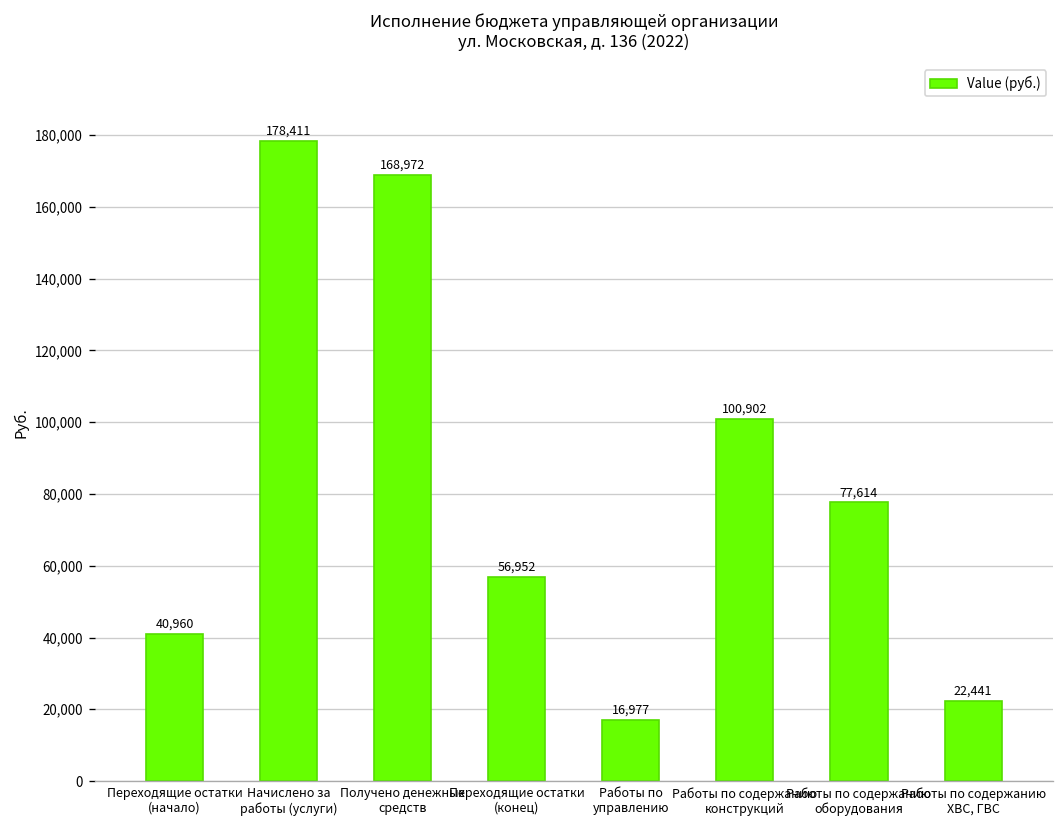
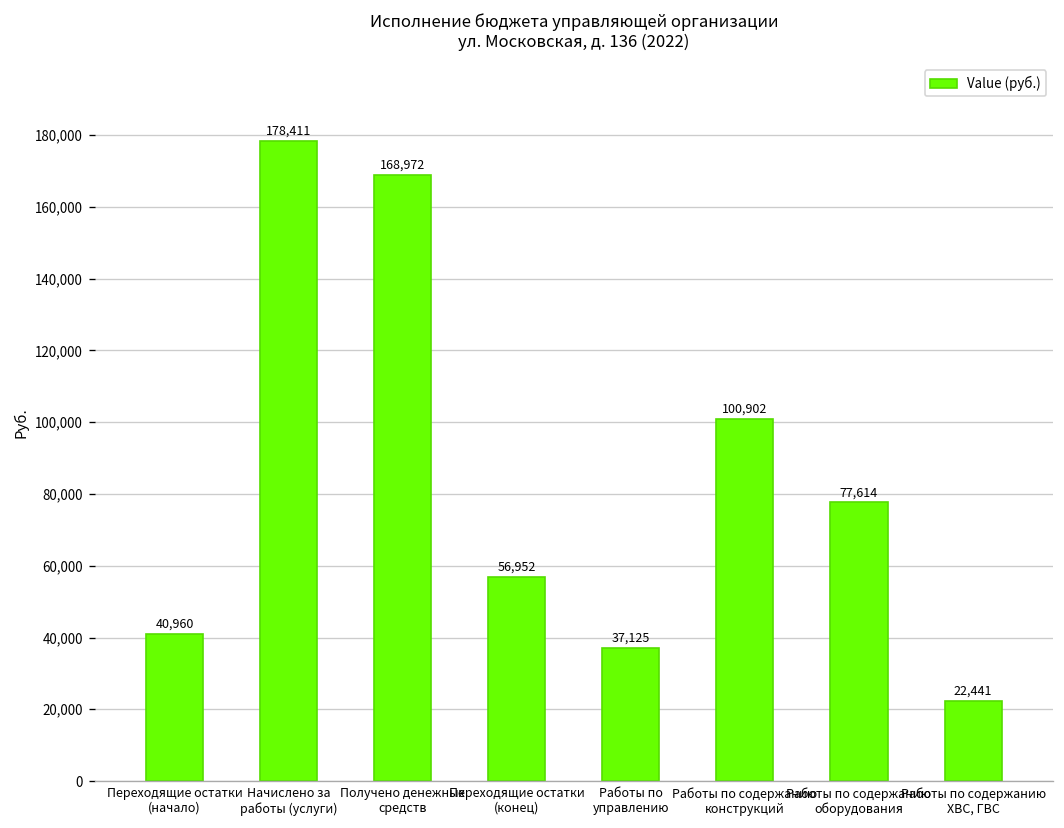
Работы по управлению: 16,977 -> 37,125
